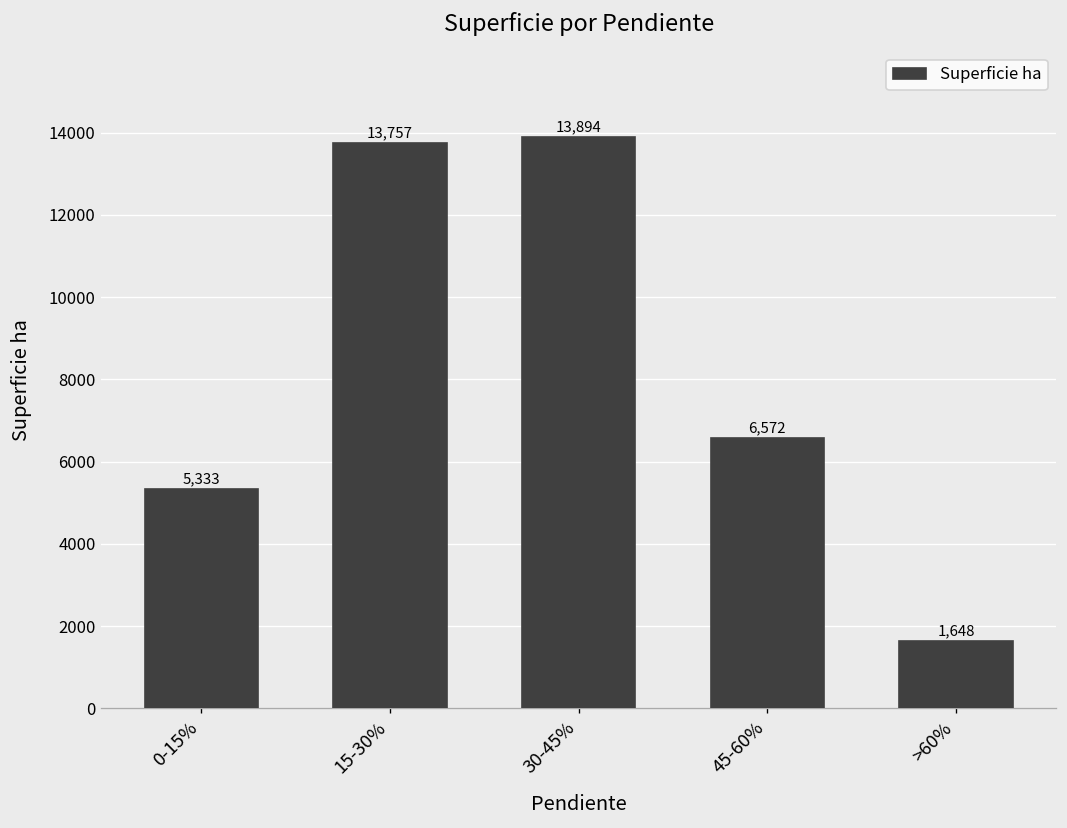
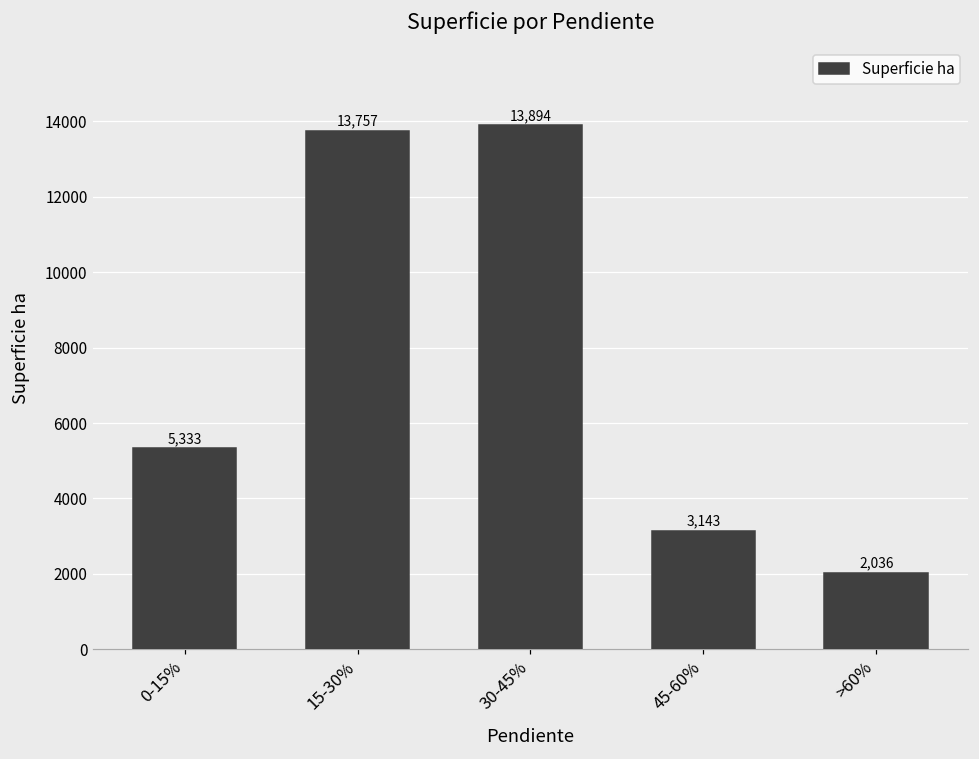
45-60%: 6,572 -> 3,143
>60%: 1,648 -> 2,036
